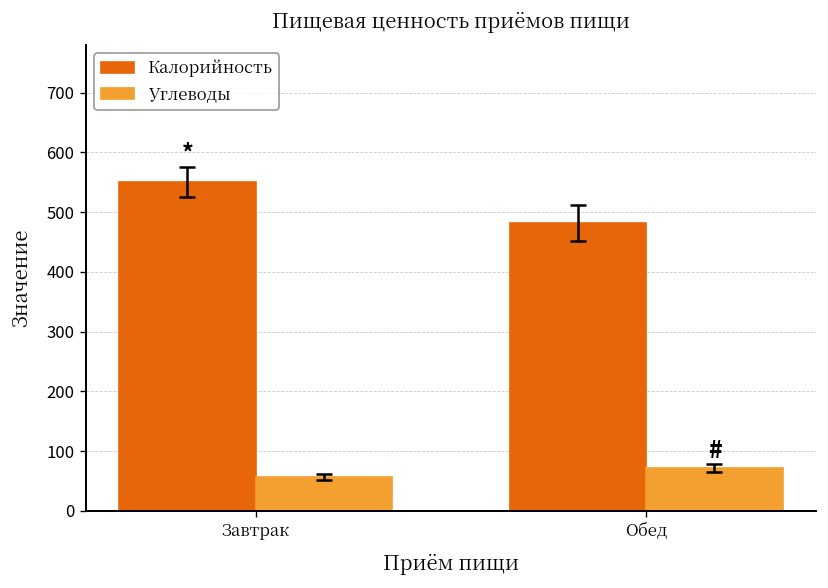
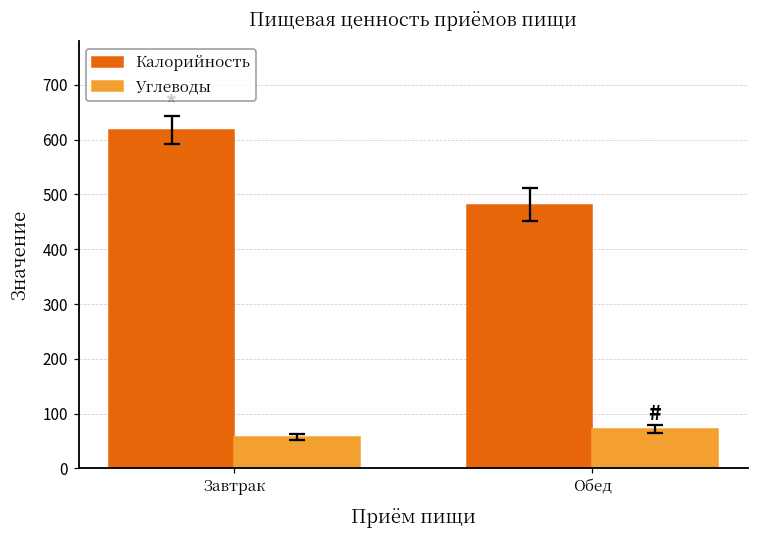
Калорийность, Завтрак: 550 -> 620
